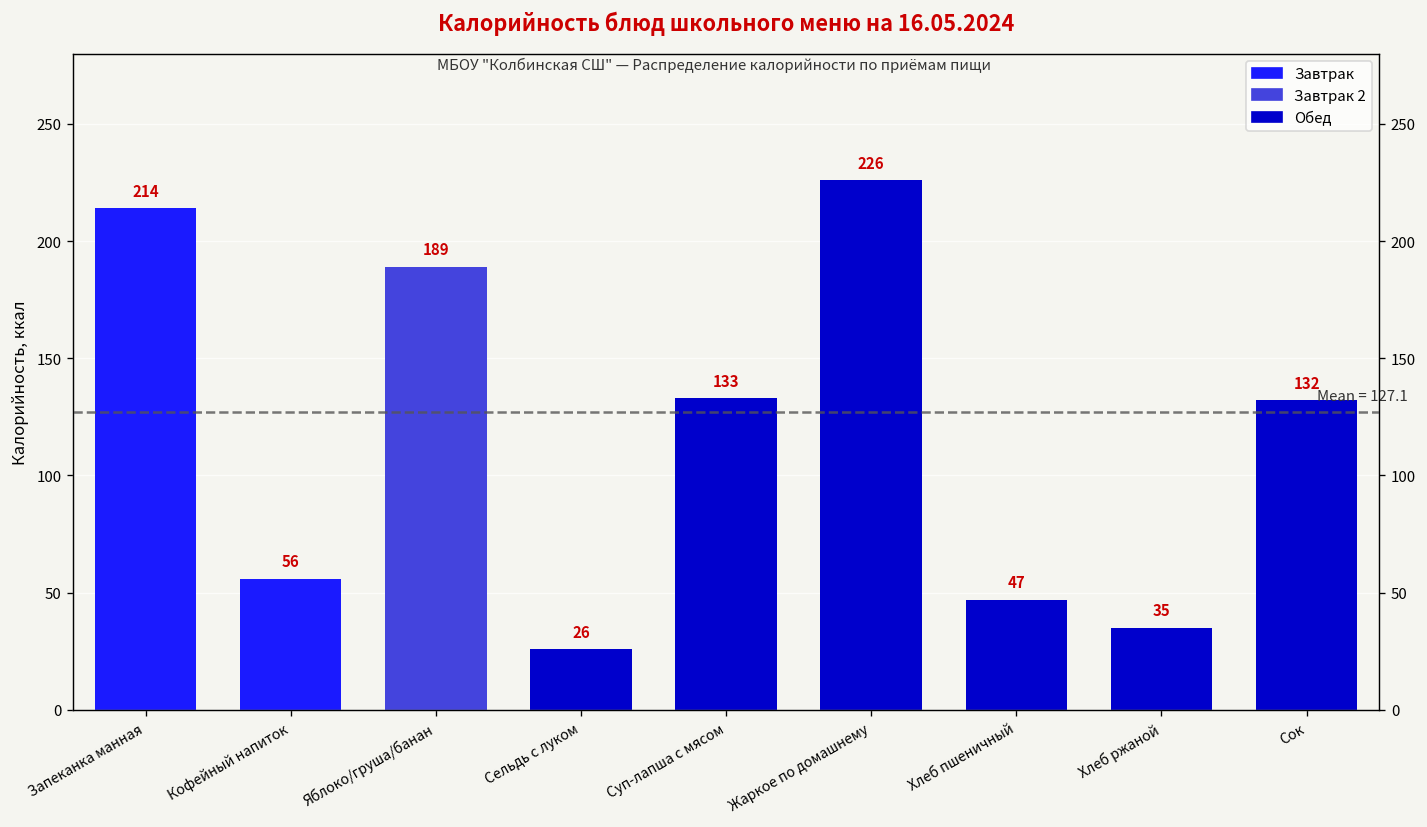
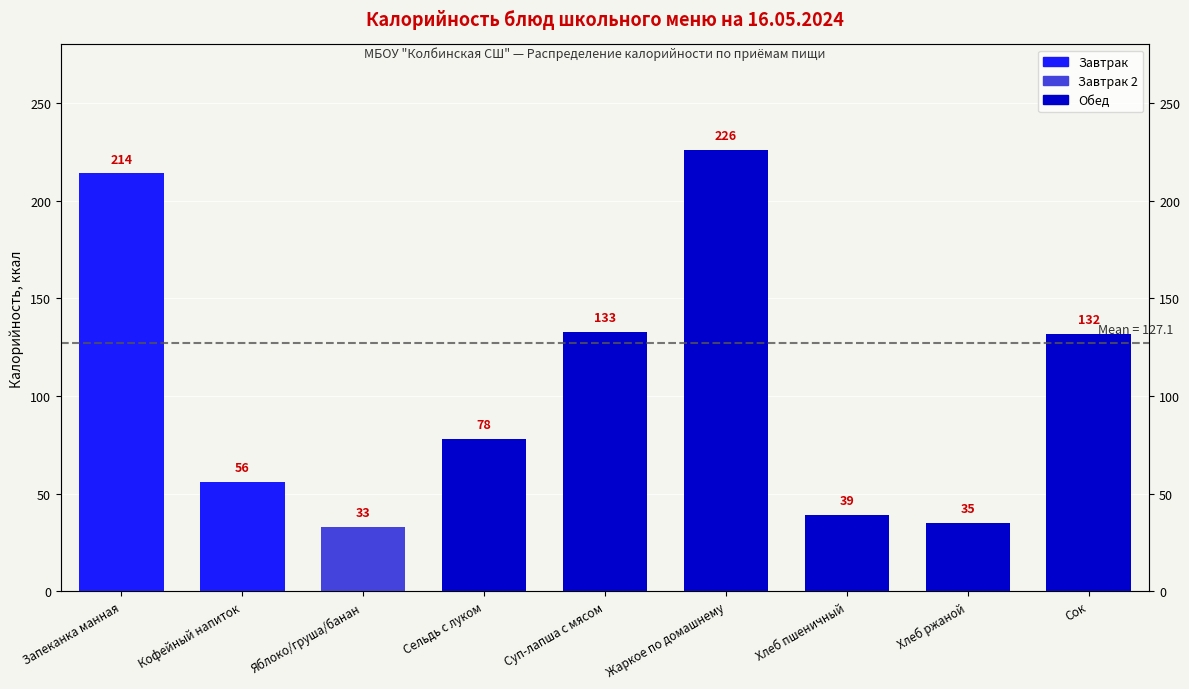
Яблоко/груша/банан: 189 -> 33
Сельдь с луком: 26 -> 78
Хлеб пшеничный: 47 -> 39
